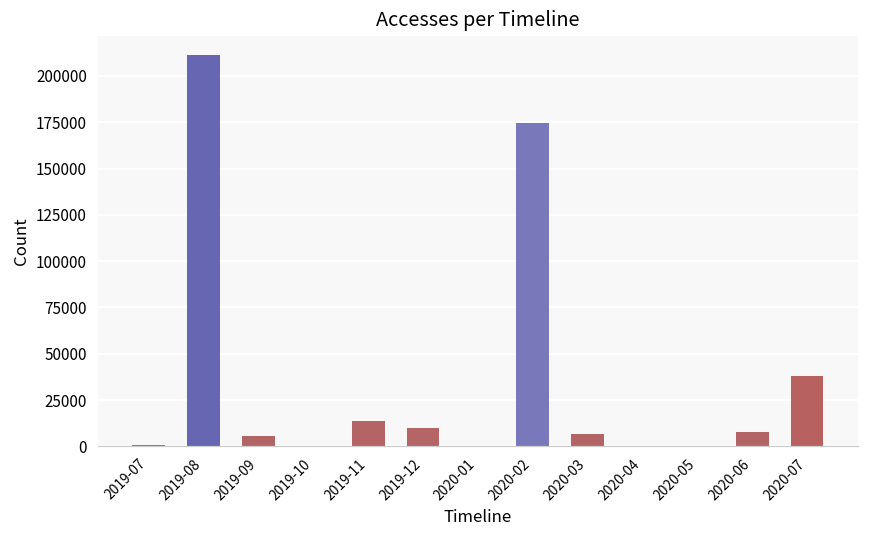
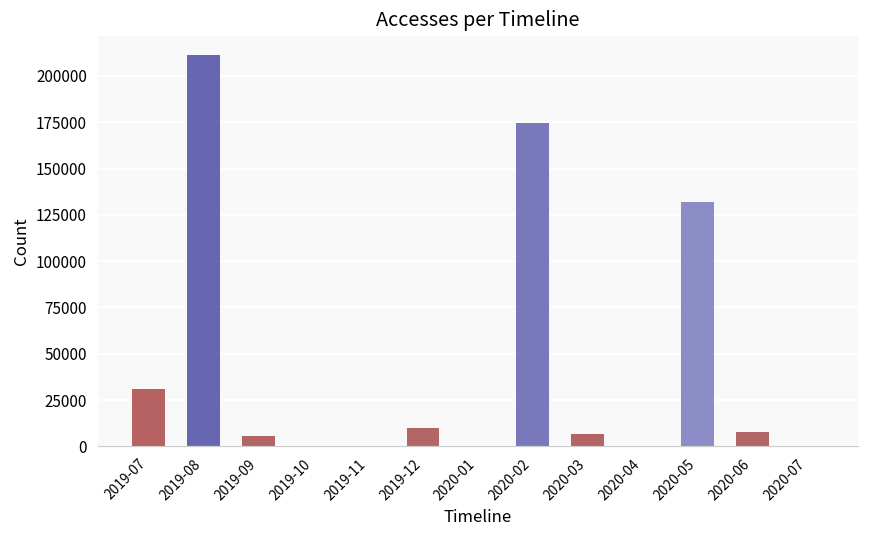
2019-07: 1000 -> 31000
2019-11: 14000 -> 0
2020-05: 0 -> 132000
2020-07: 38000 -> 0
